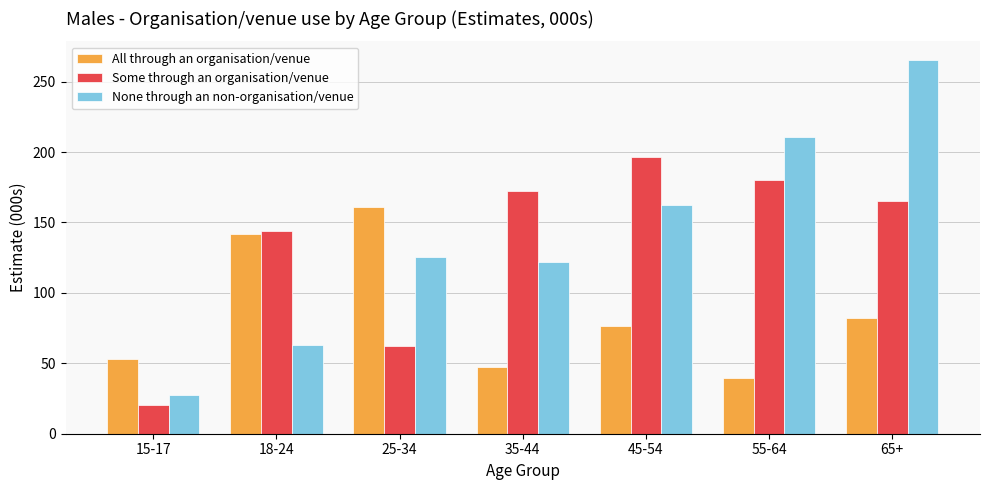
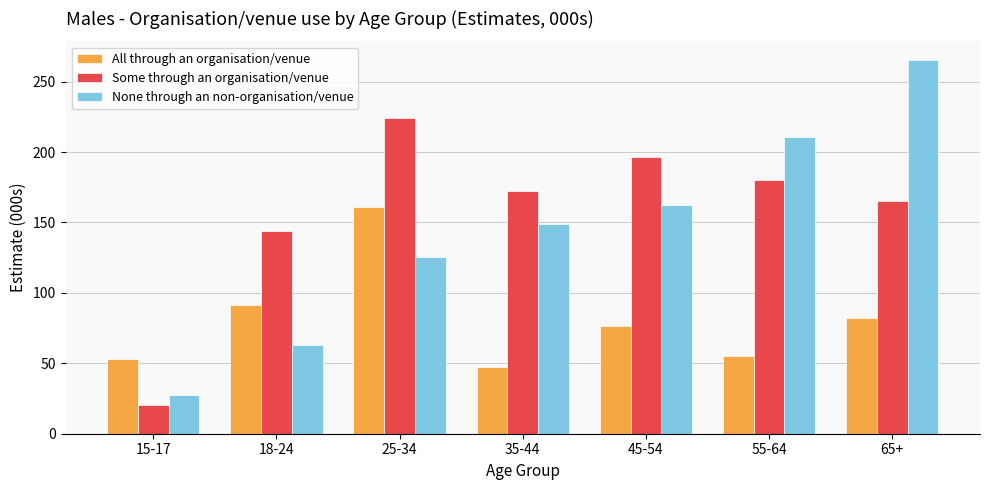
All through an organisation/venue, 18-24: 142 -> 92
Some through an organisation/venue, 25-34: 62 -> 224
None through an non-organisation/venue, 35-44: 122 -> 149
All through an organisation/venue, 55-64: 40 -> 56
